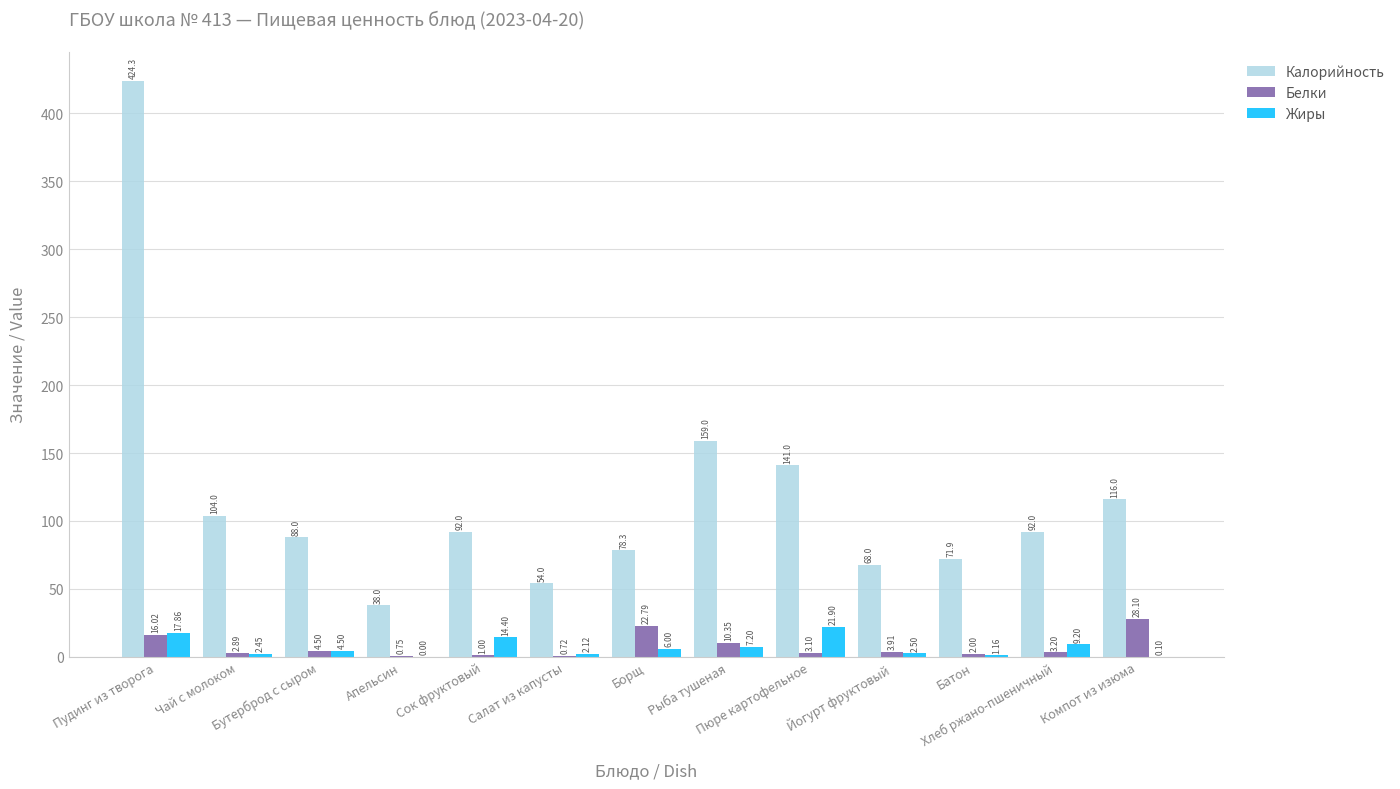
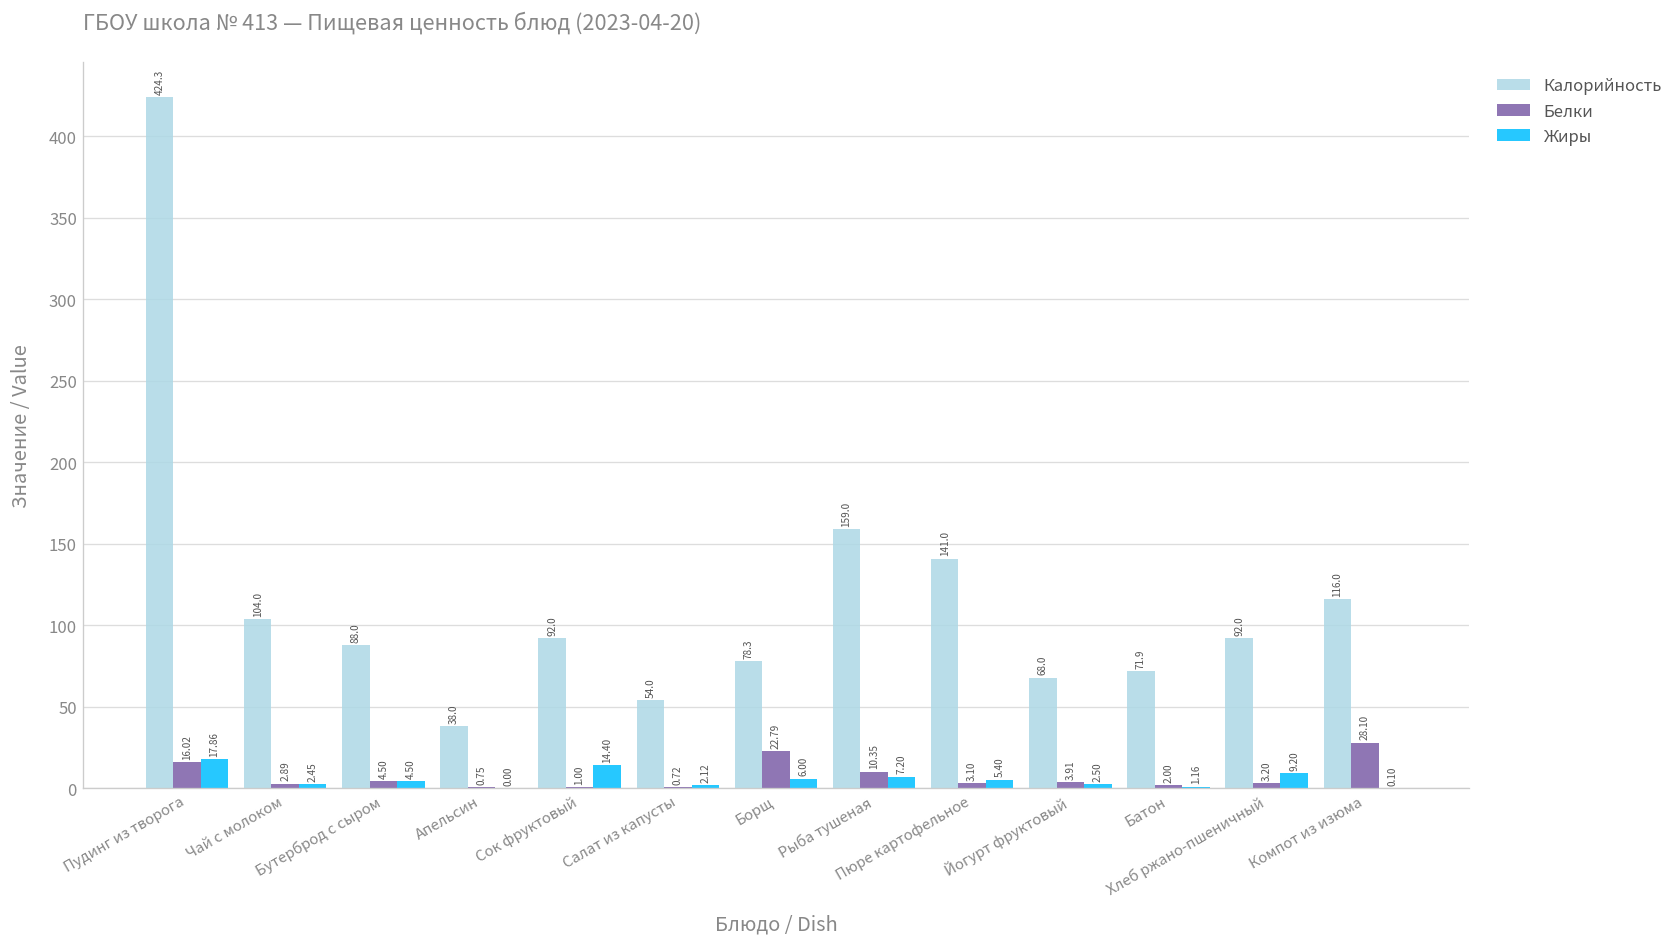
Жиры, Пюре картофельное: 21.90 -> 5.40
